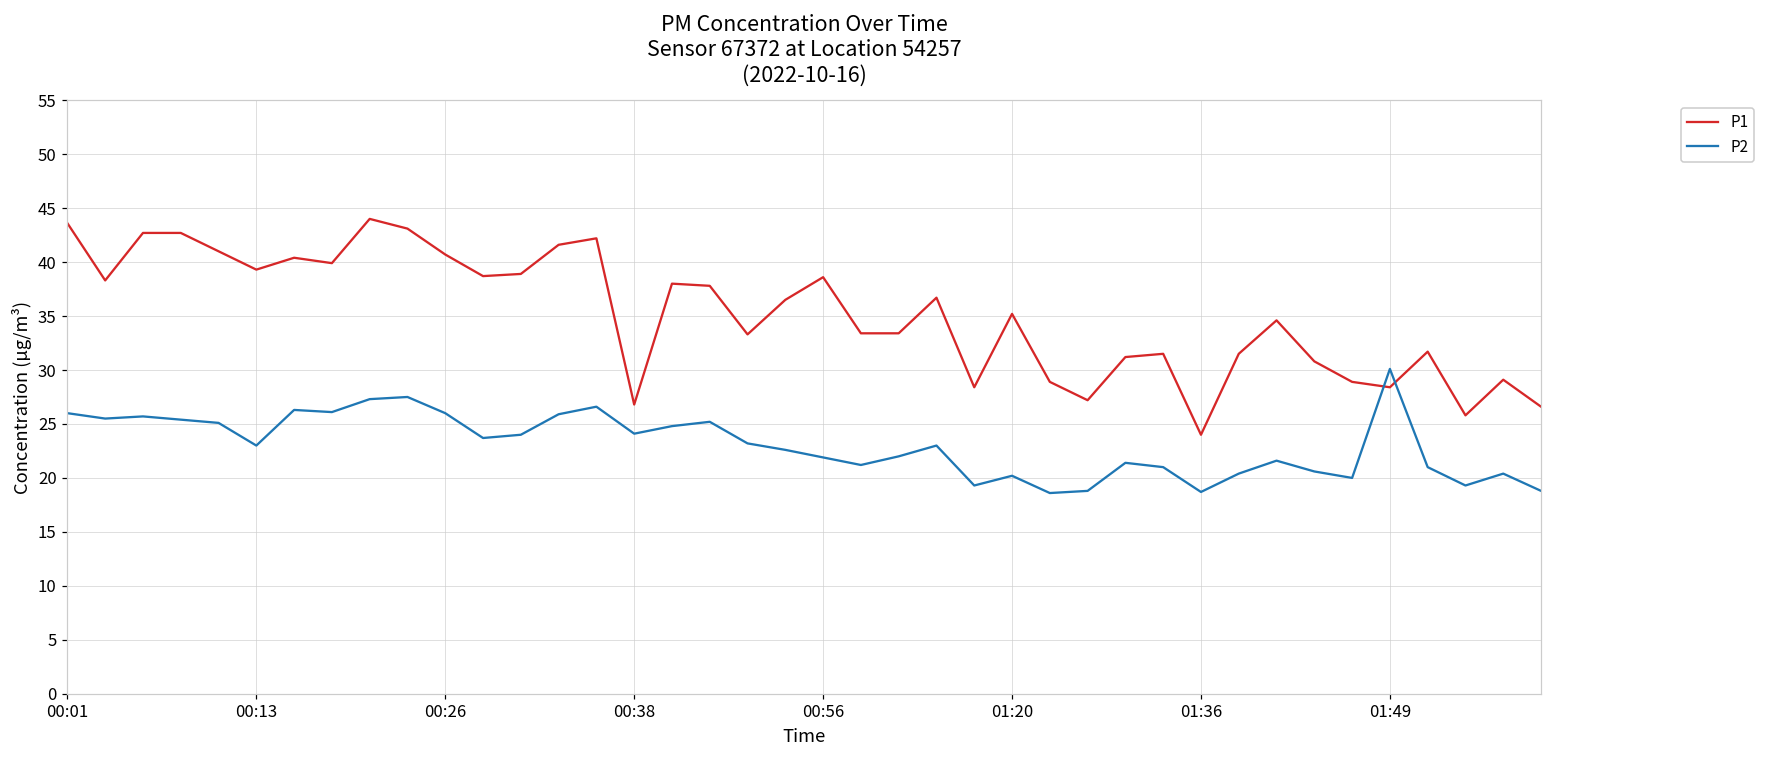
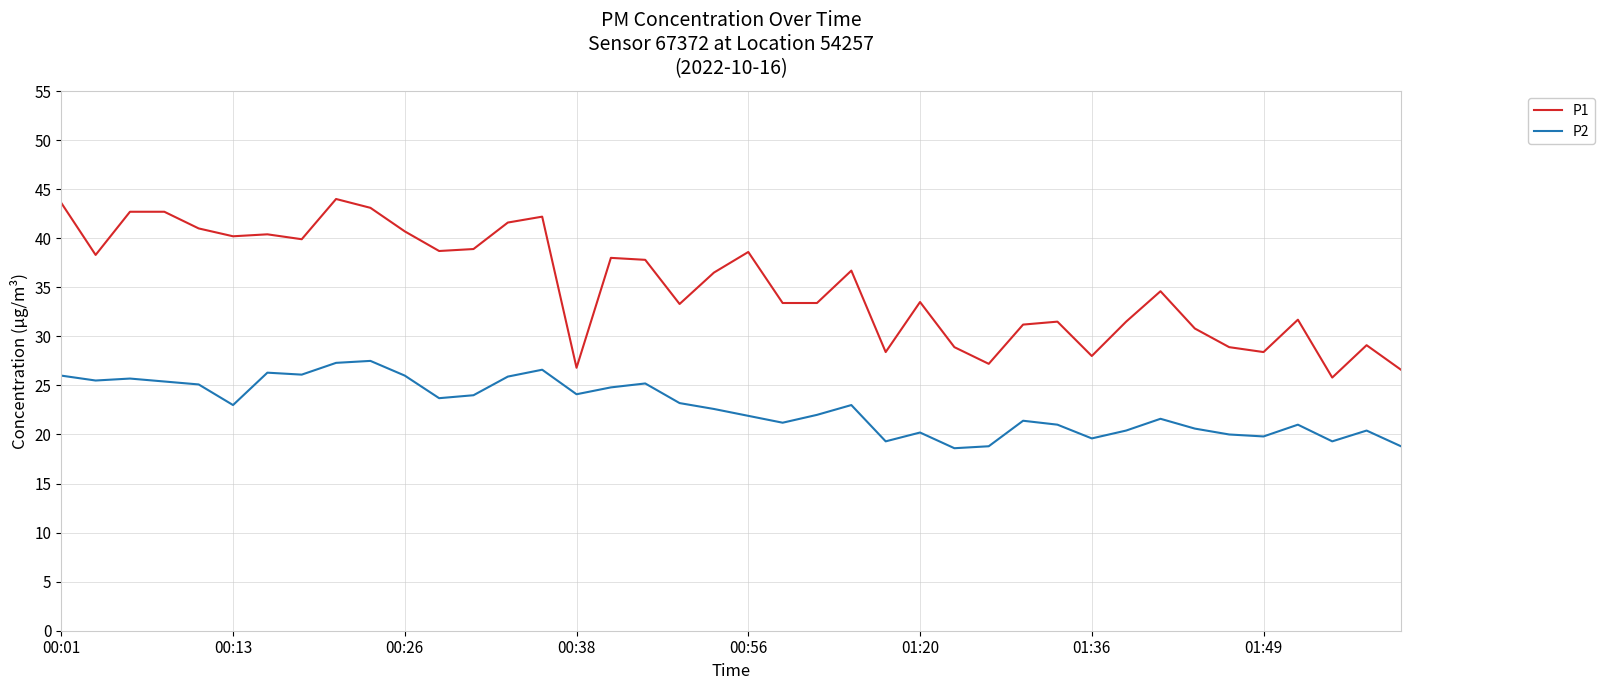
P1, 00:13: 39 -> 40
P1, 01:20: 35 -> 34
P1, 01:36: 24 -> 28
P2, 01:36: 19 -> 20
P2, 01:49: 30 -> 20
